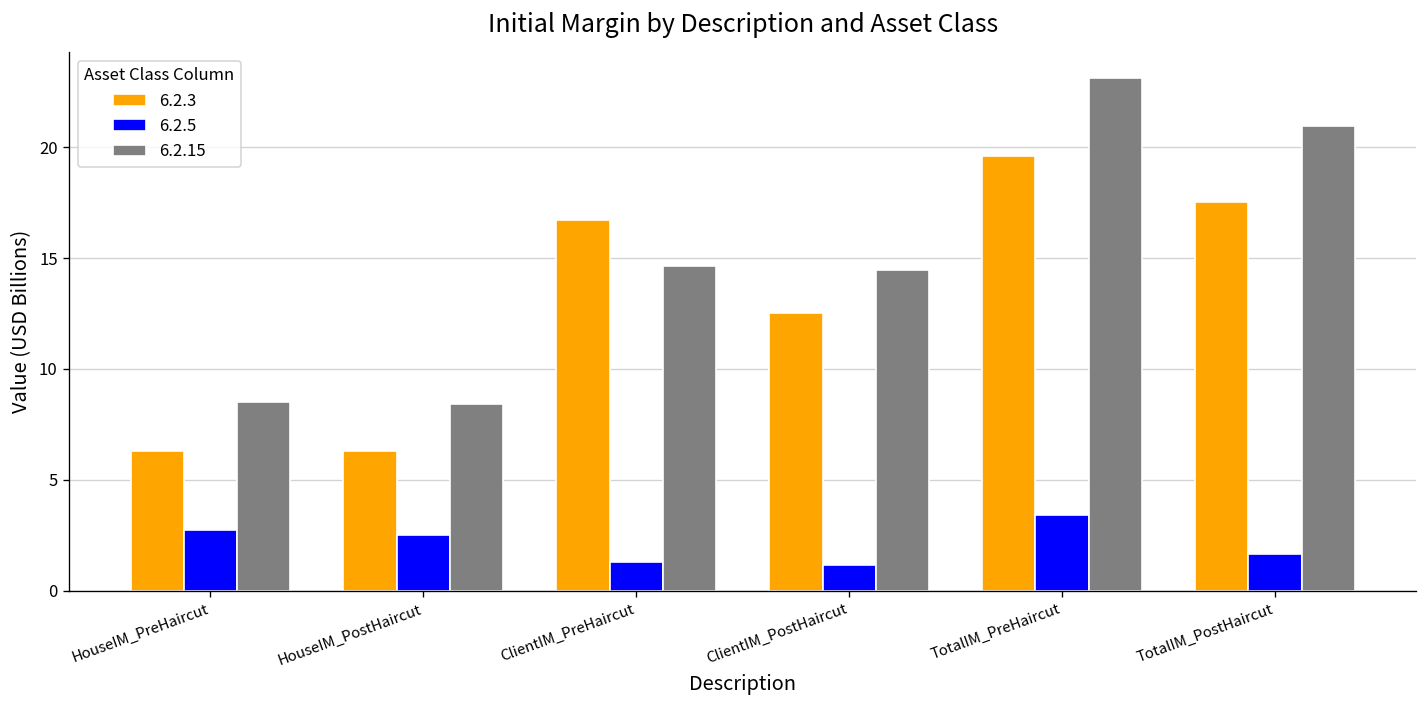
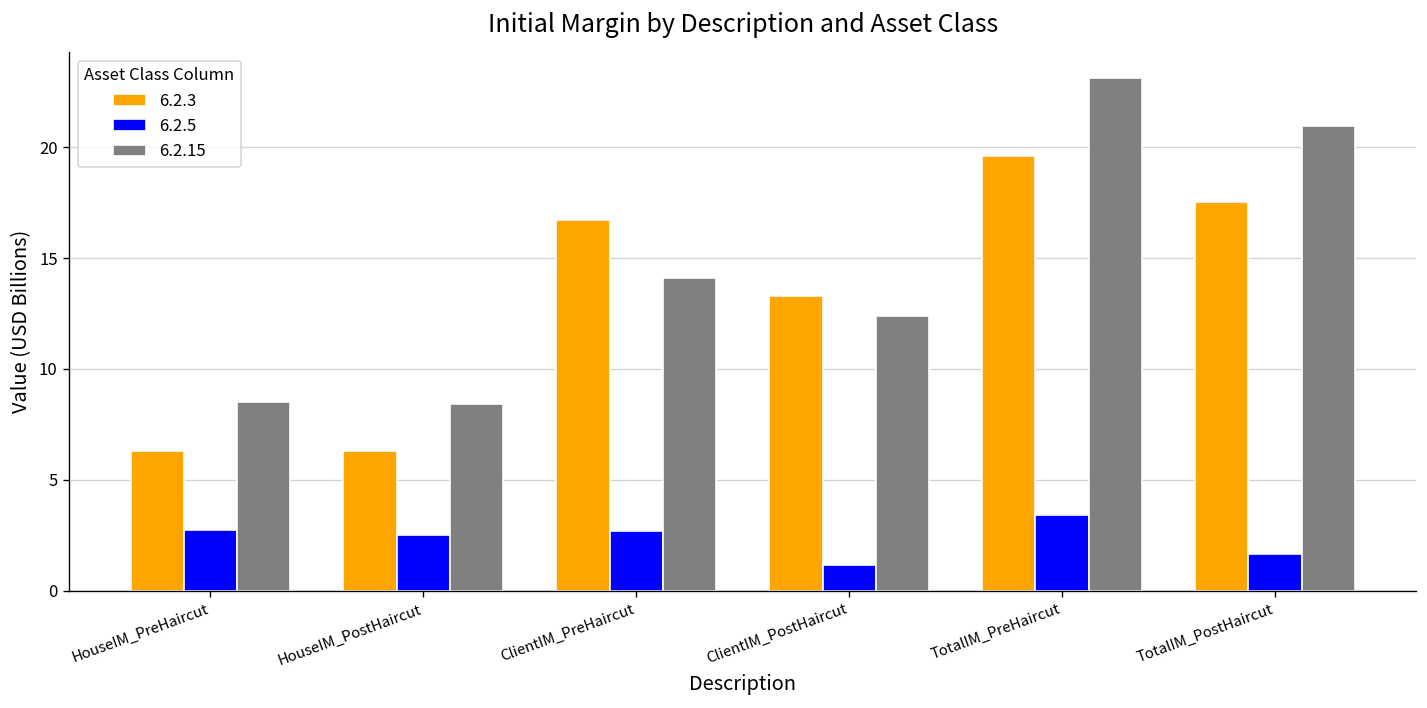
6.2.5, ClientIM_PreHaircut: 1.3 -> 2.7
6.2.15, ClientIM_PreHaircut: 14.6 -> 14.1
6.2.3, ClientIM_PostHaircut: 12.5 -> 13.3
6.2.15, ClientIM_PostHaircut: 14.5 -> 12.4
